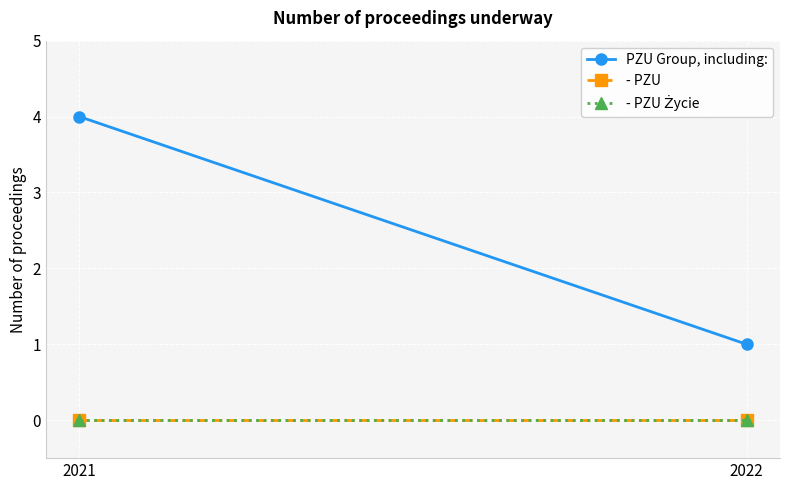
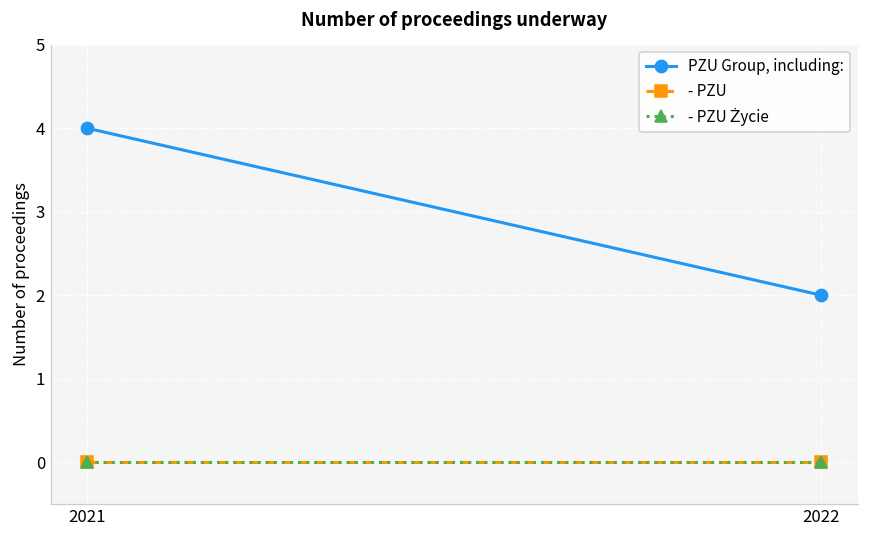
PZU Group, including:, 2022: 1 -> 2
